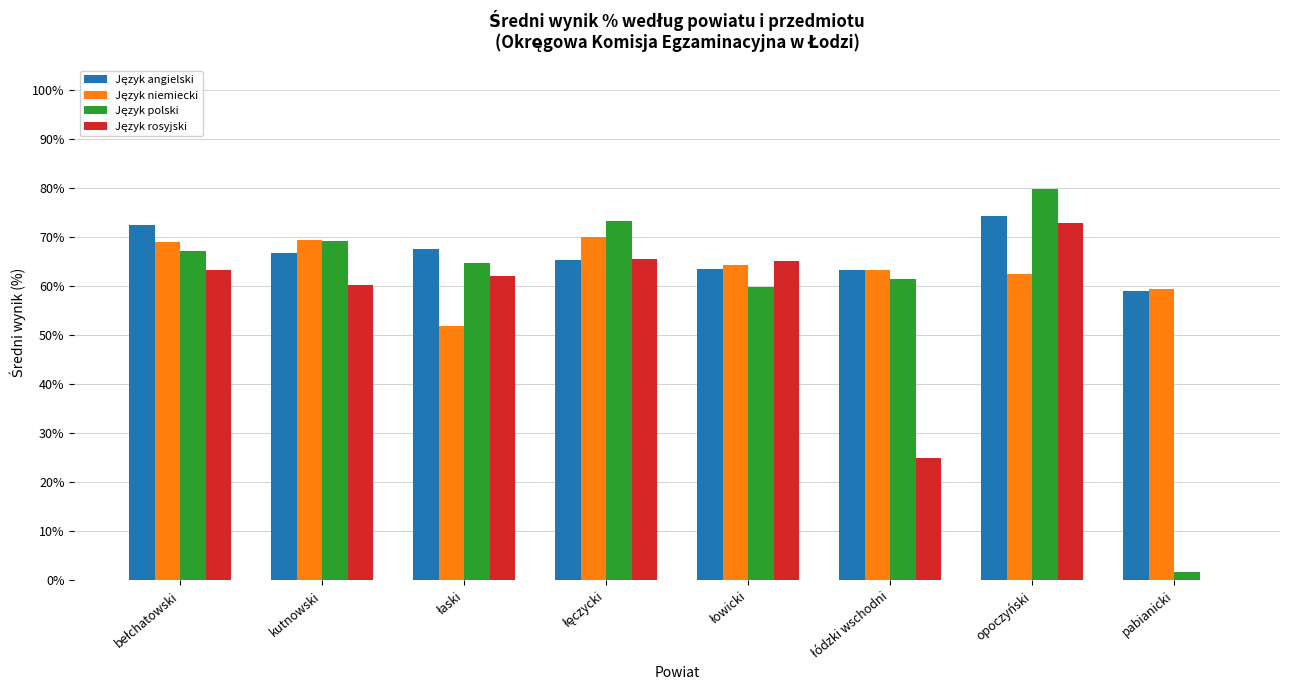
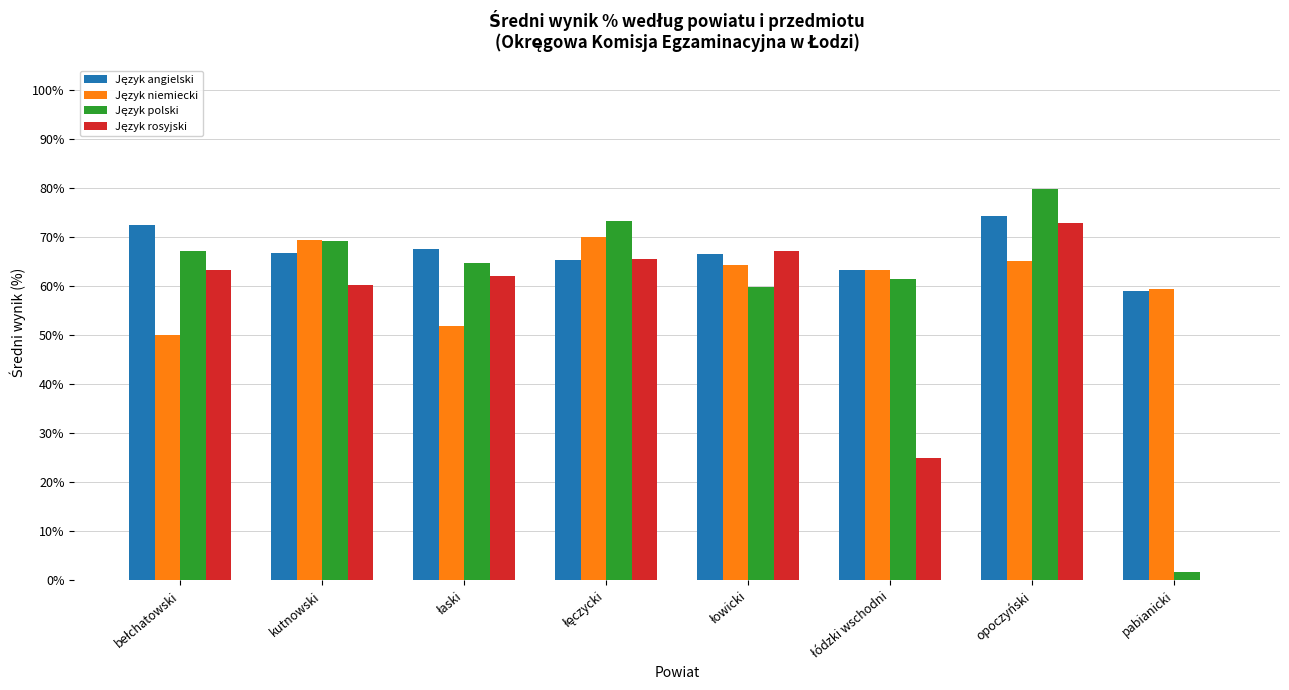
Język niemiecki, bełchatowski: 69% -> 50%
Język angielski, łowicki: 64% -> 67%
Język rosyjski, łowicki: 65% -> 67%
Język niemiecki, opoczyński: 62% -> 65%
